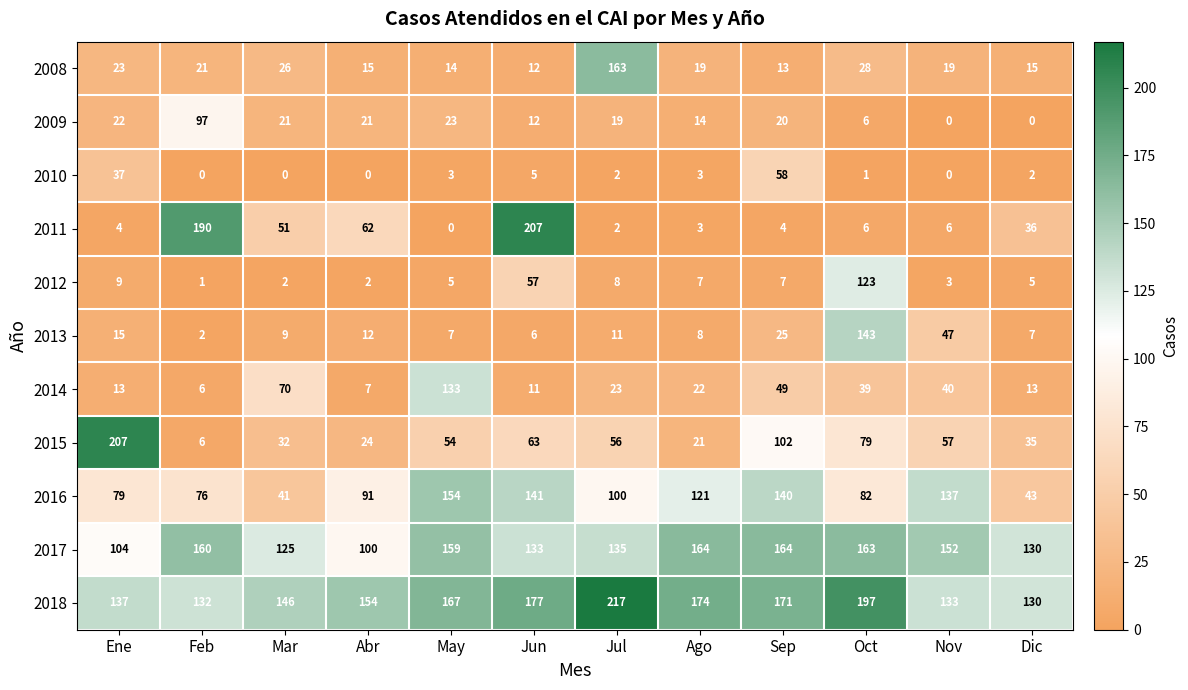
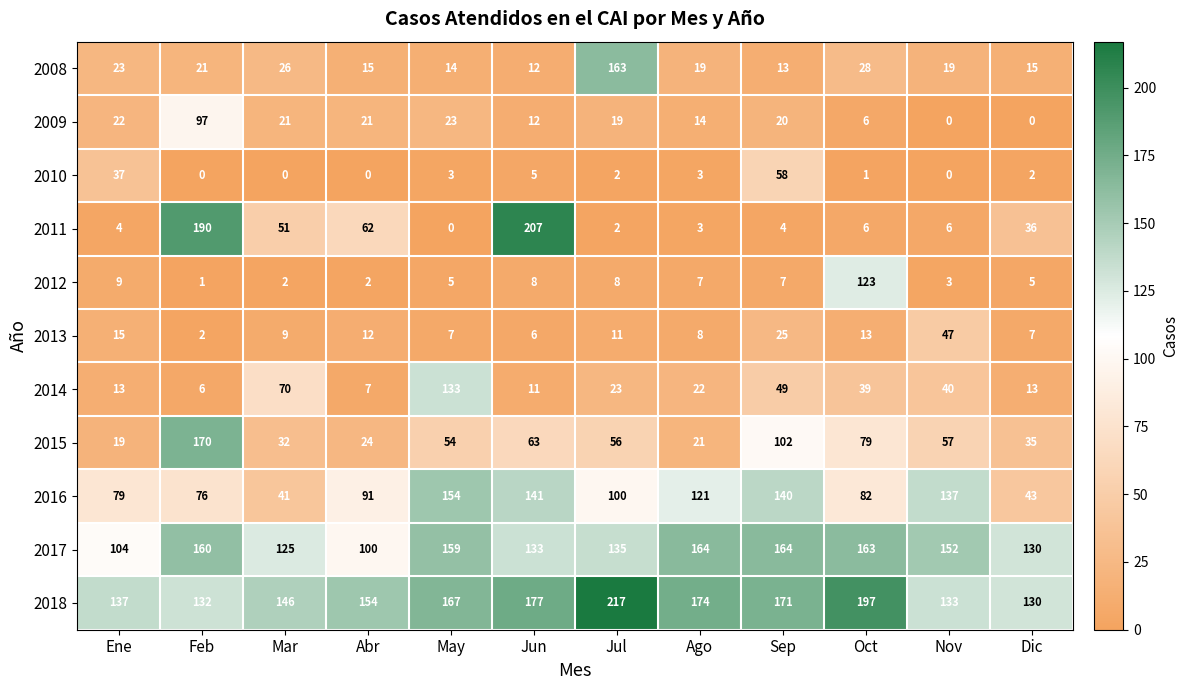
2012, Jun: 57 -> 8
2013, Oct: 143 -> 13
2015, Ene: 207 -> 19
2015, Feb: 6 -> 170
